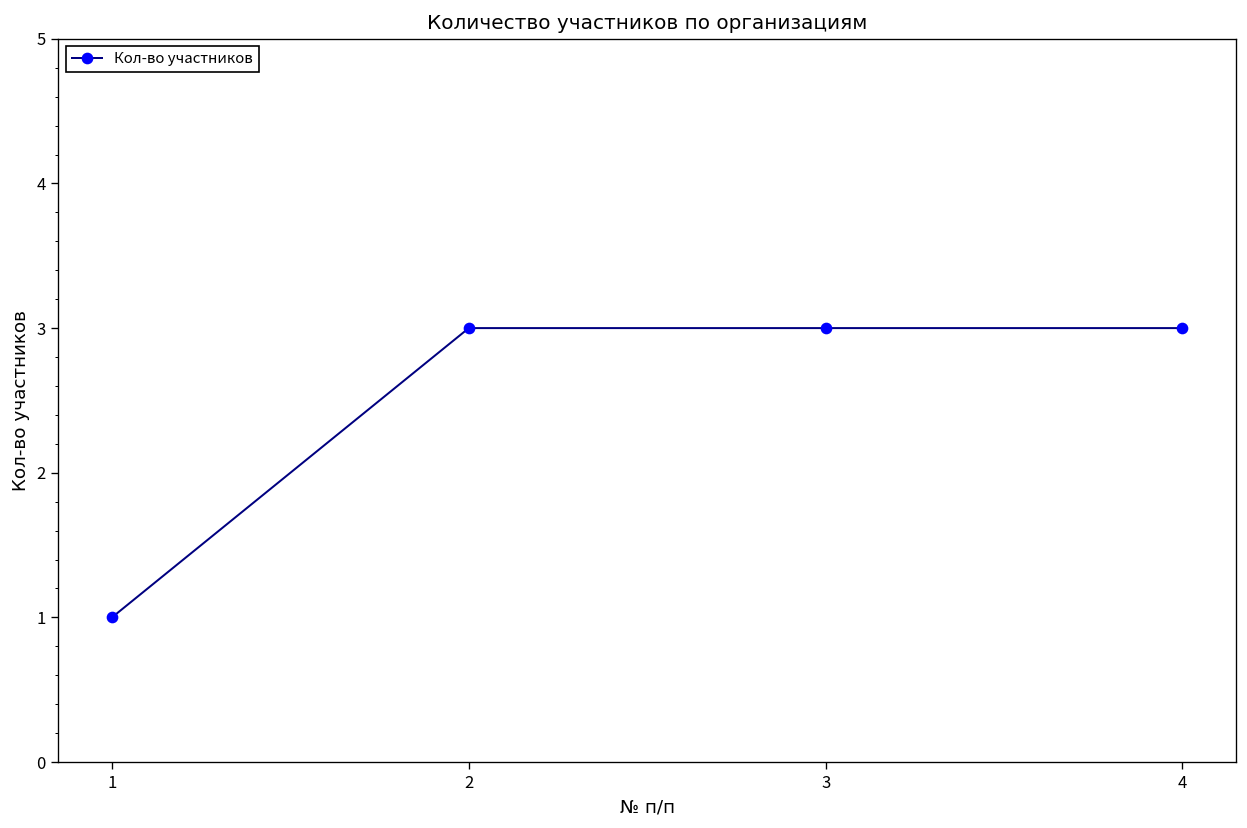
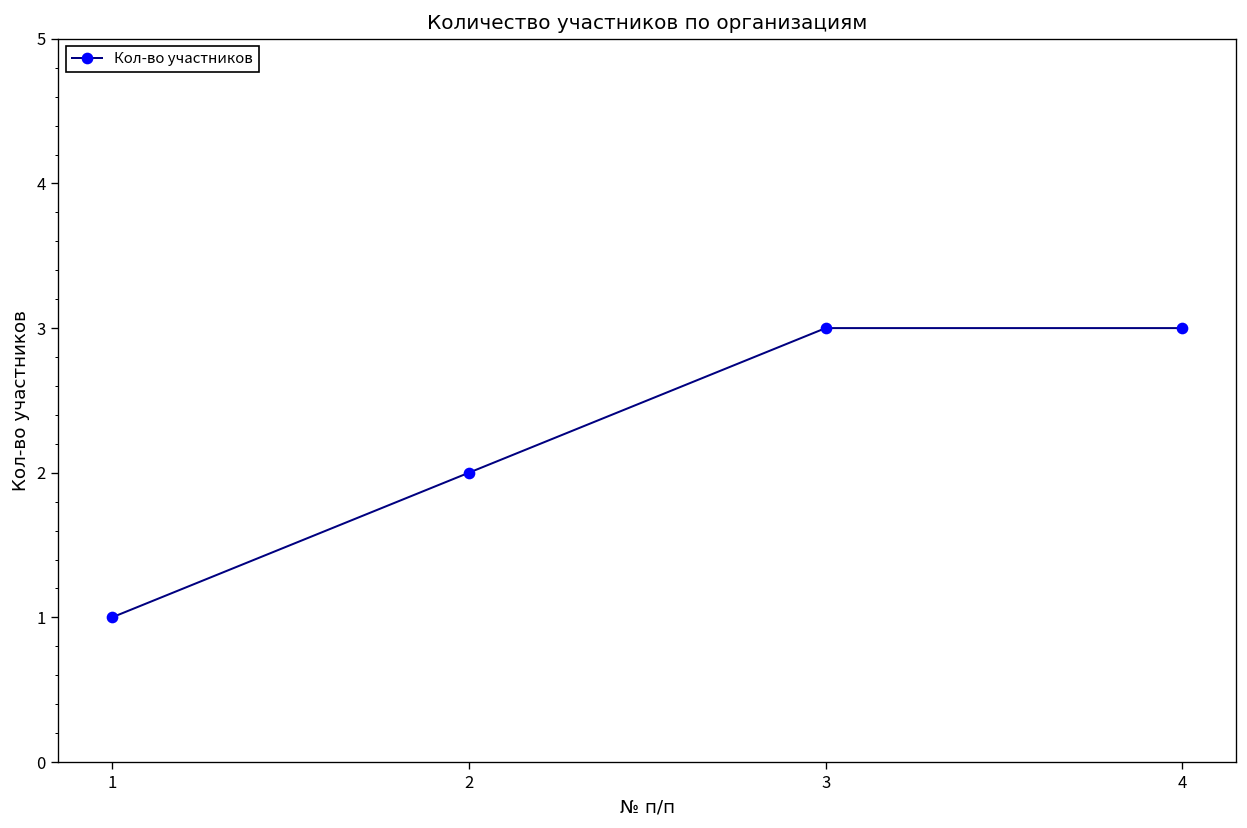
2: 3 -> 2
